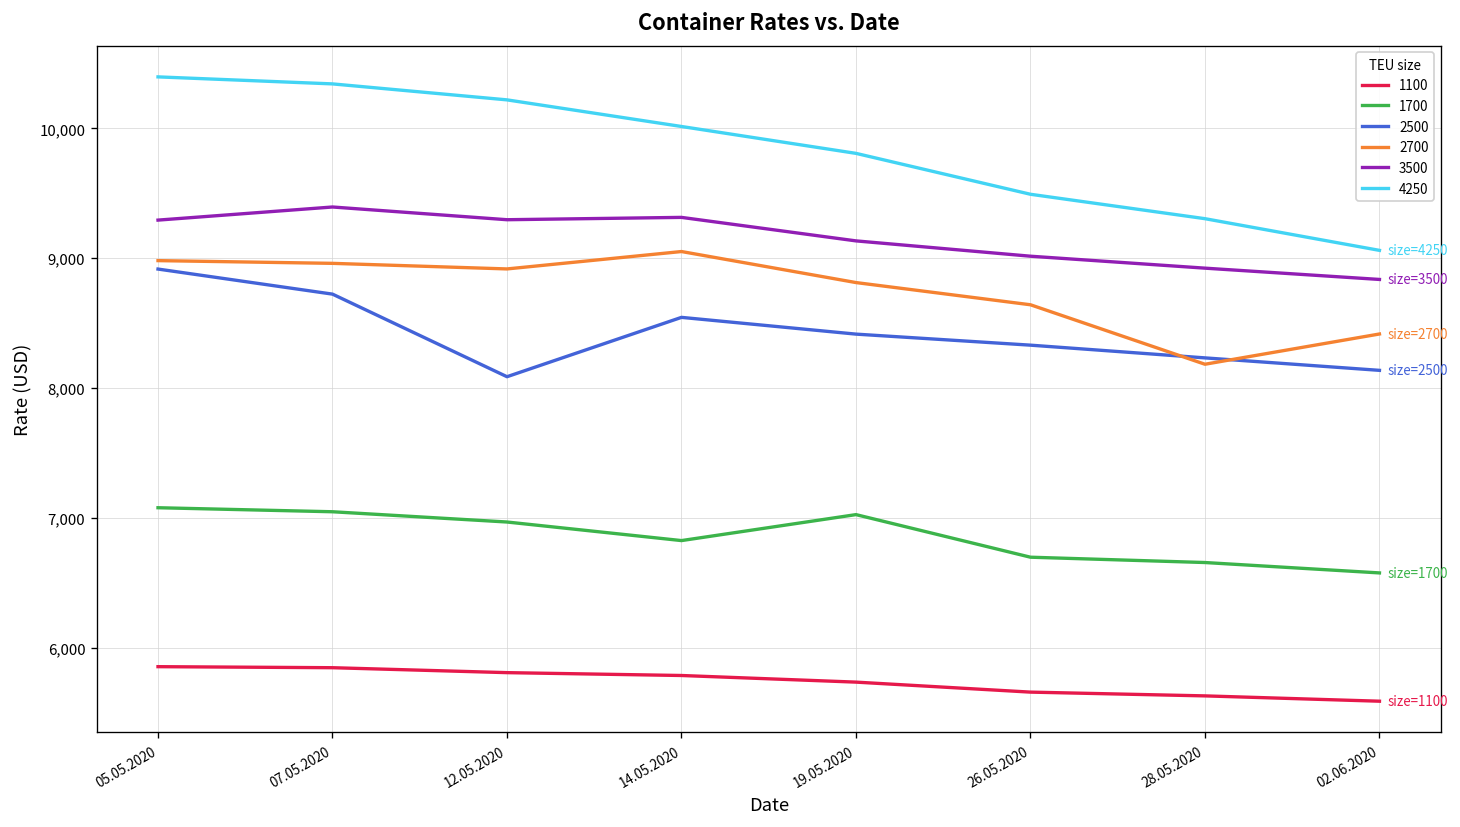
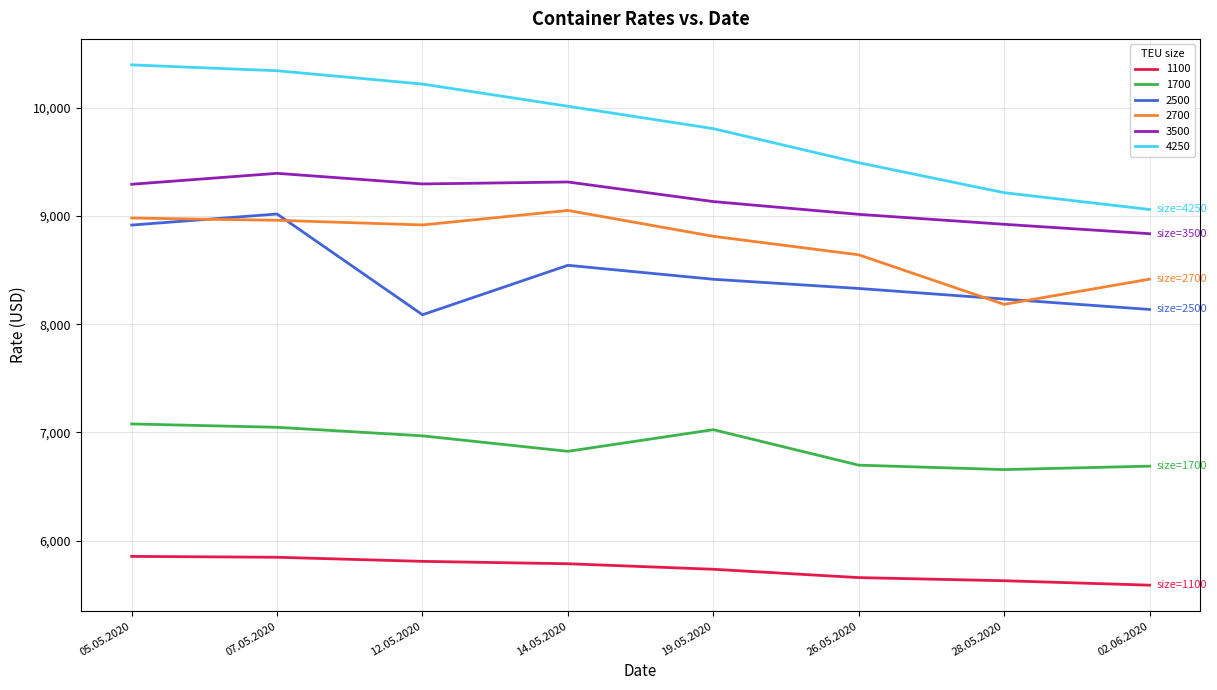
2500, 07.05.2020: 8,720 -> 9,020
4250, 28.05.2020: 9,300 -> 9,220
1700, 02.06.2020: 6,580 -> 6,690
